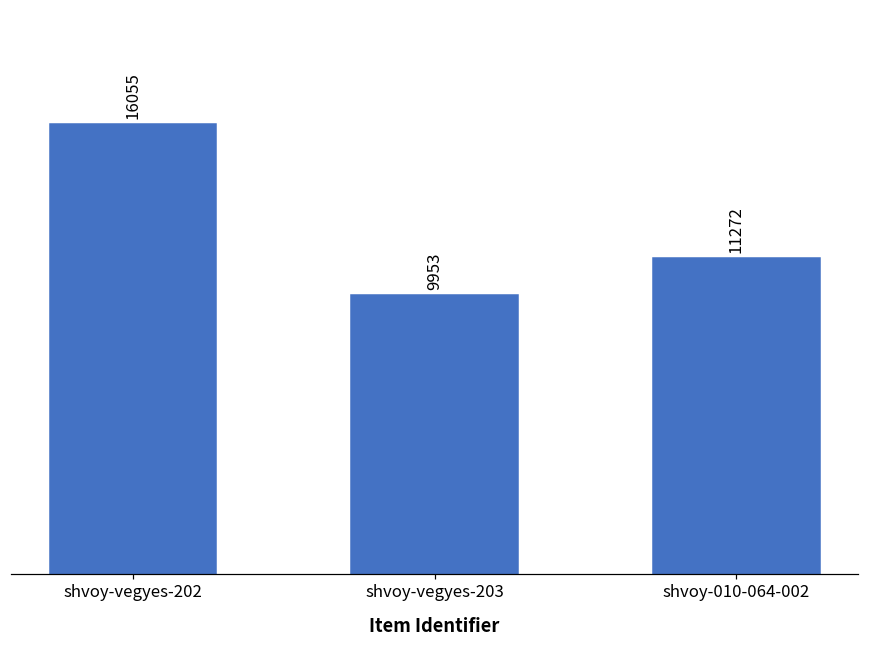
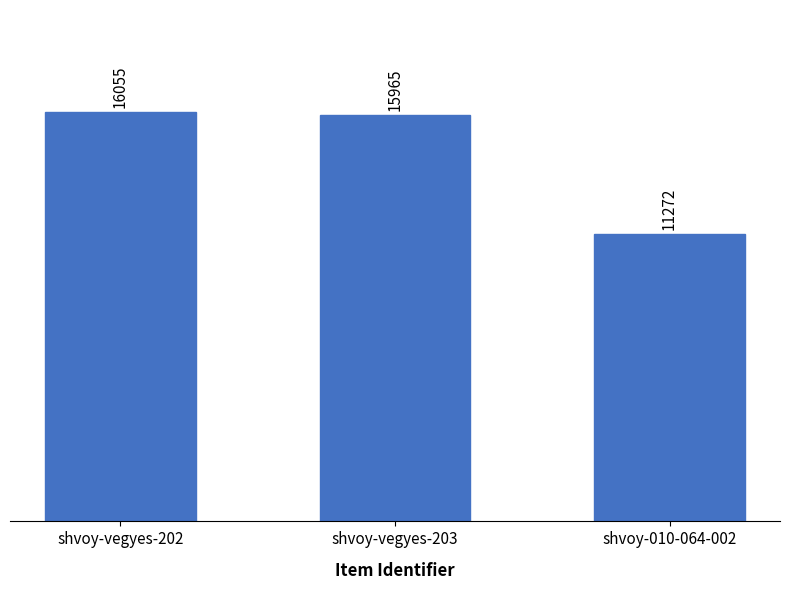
shvoy-vegyes-203: 9953 -> 15965
